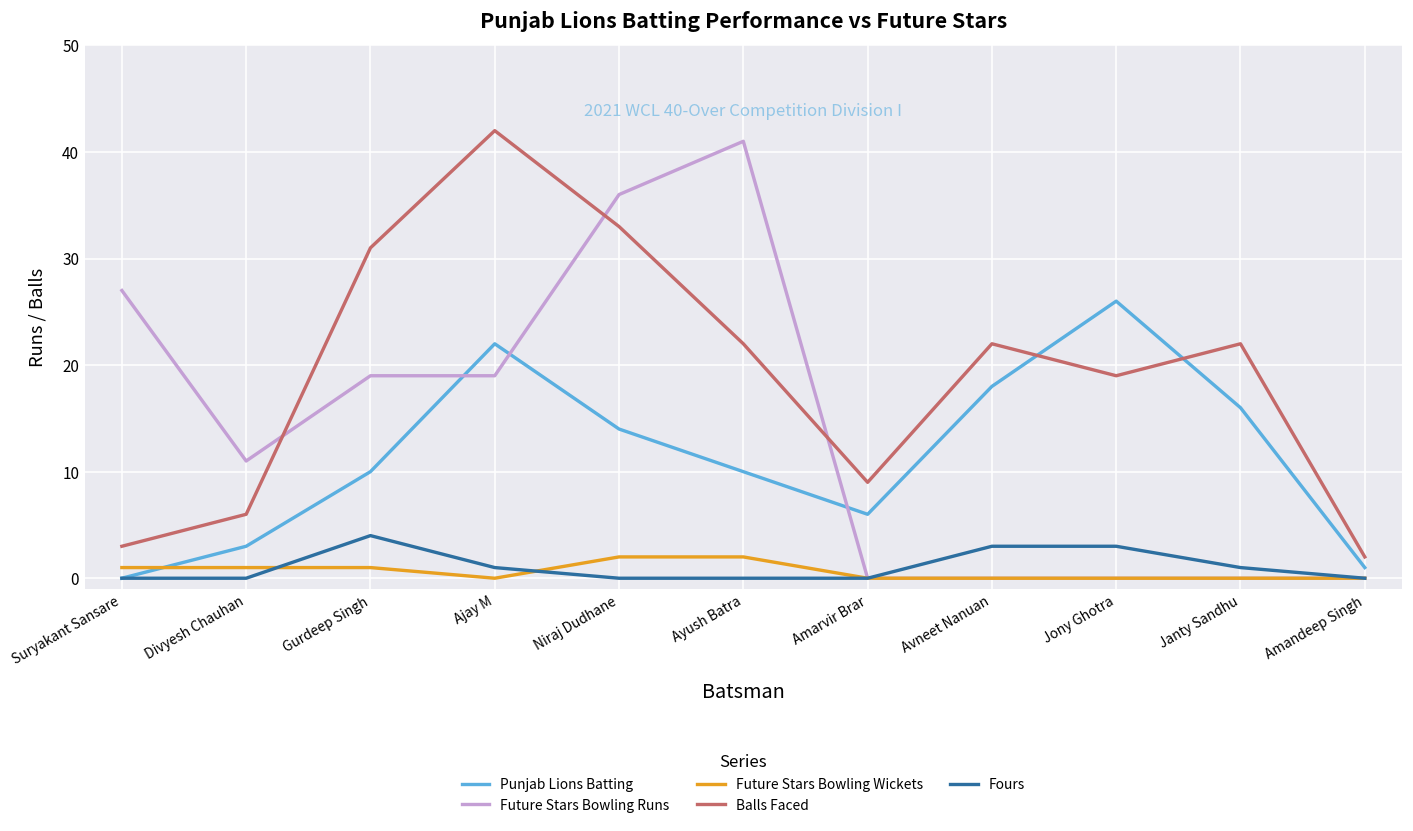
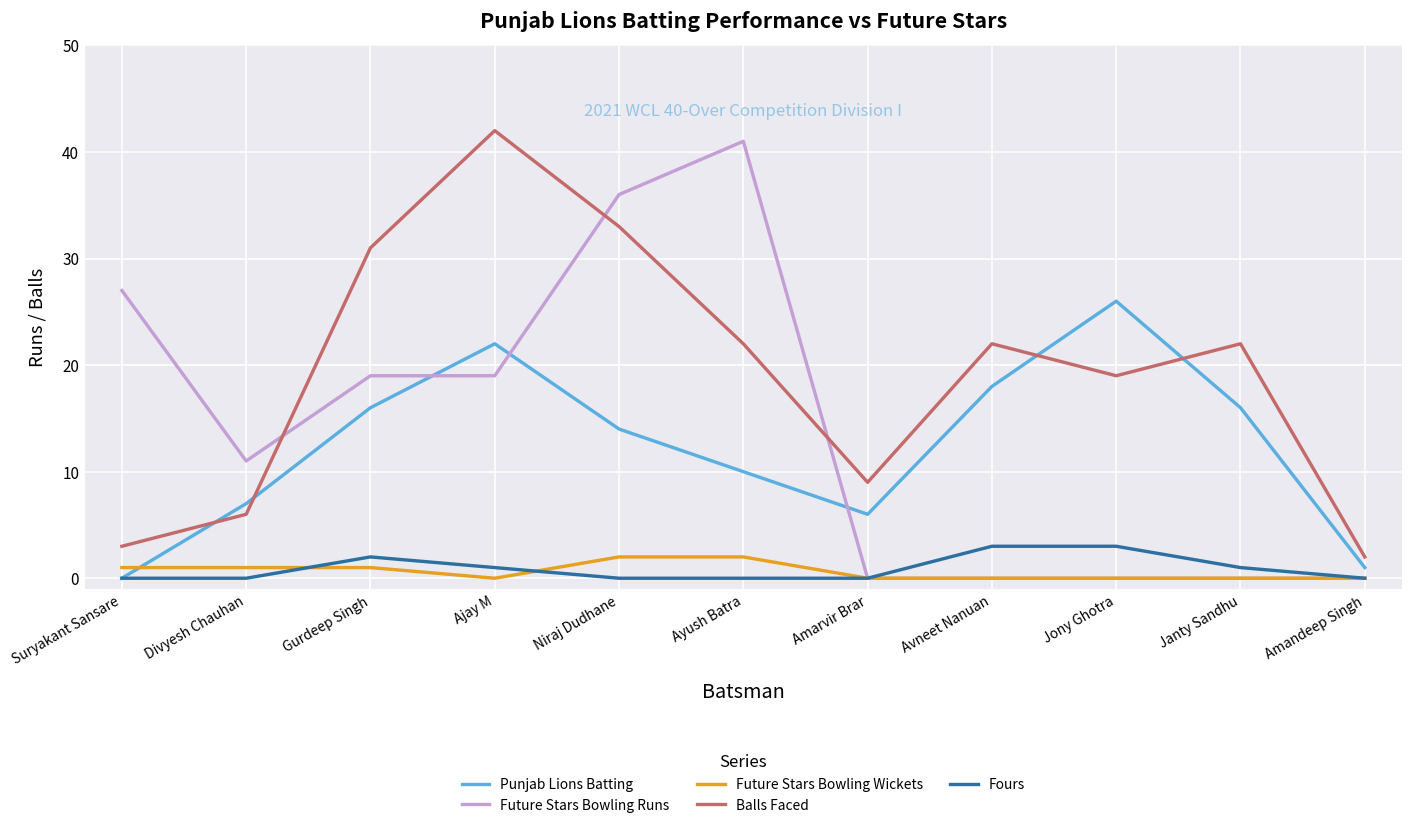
Punjab Lions Batting, Divyesh Chauhan: 3 -> 7
Punjab Lions Batting, Gurdeep Singh: 10 -> 16
Fours, Gurdeep Singh: 4 -> 2
